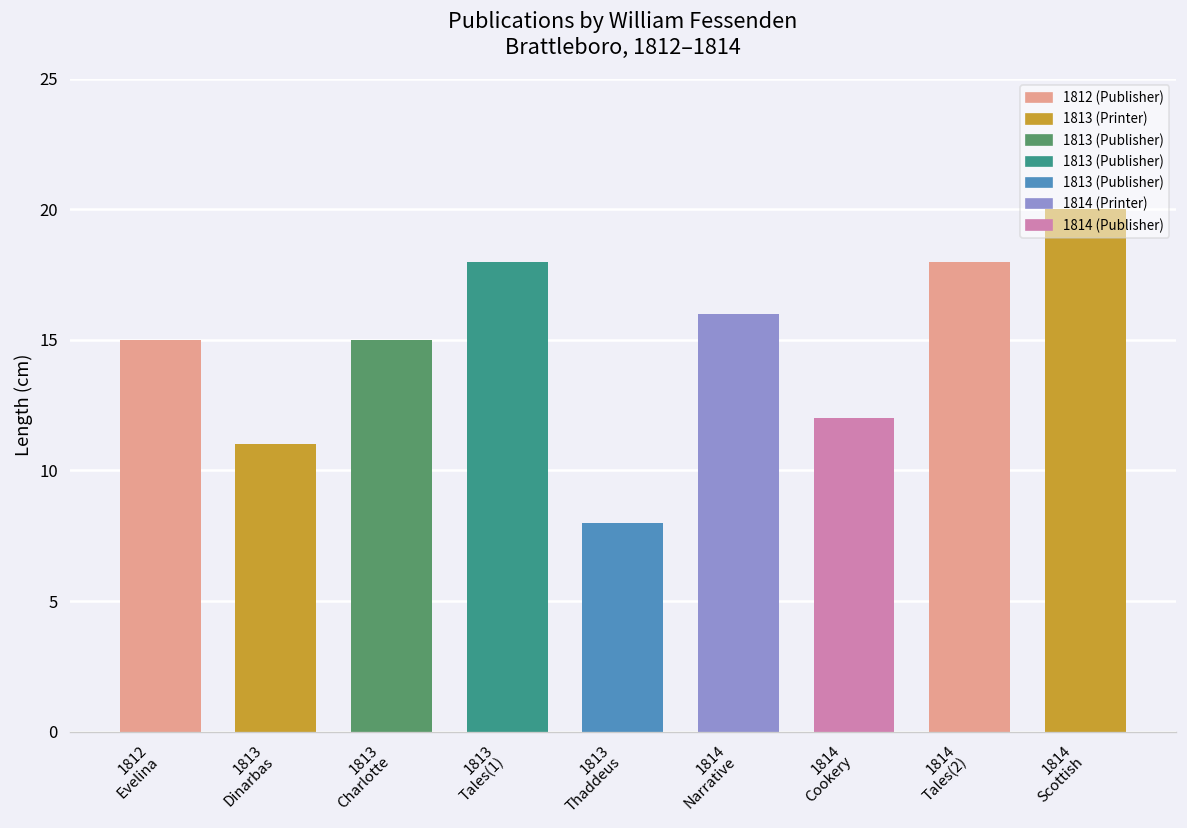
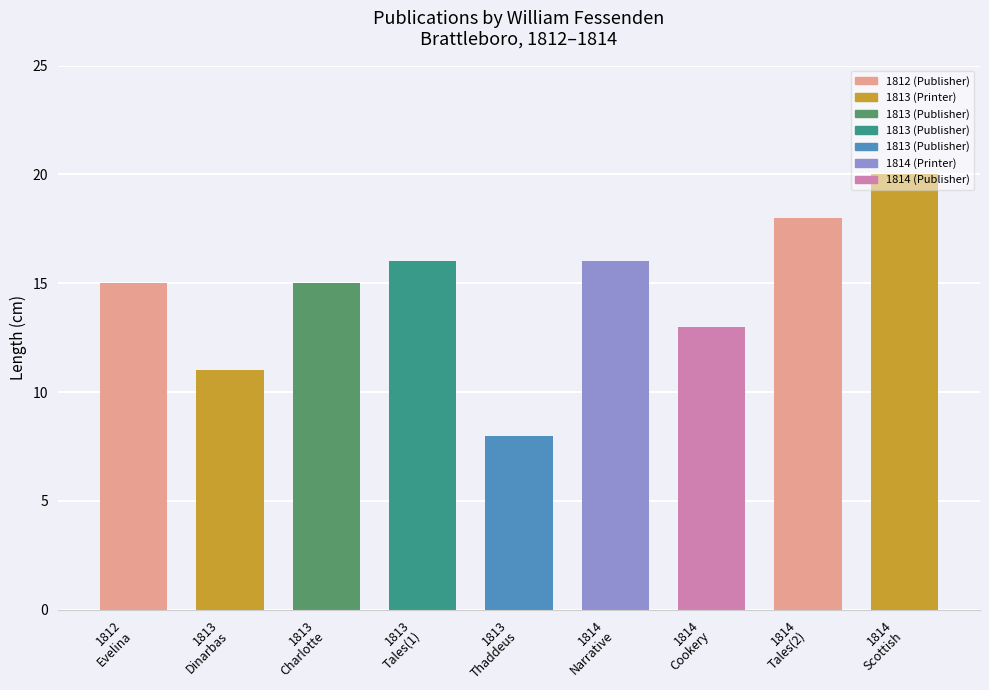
1813 Tales(1): 18 -> 16
1814 Cookery: 12 -> 13
